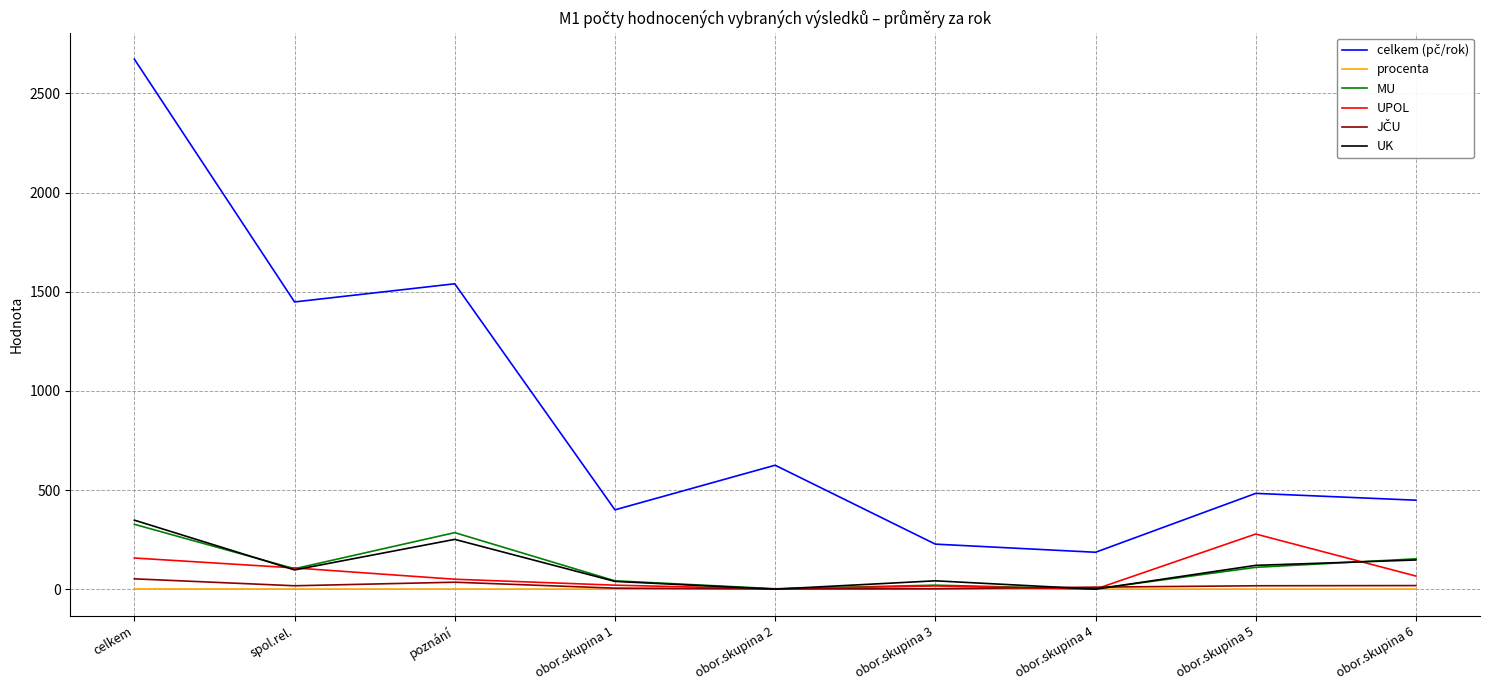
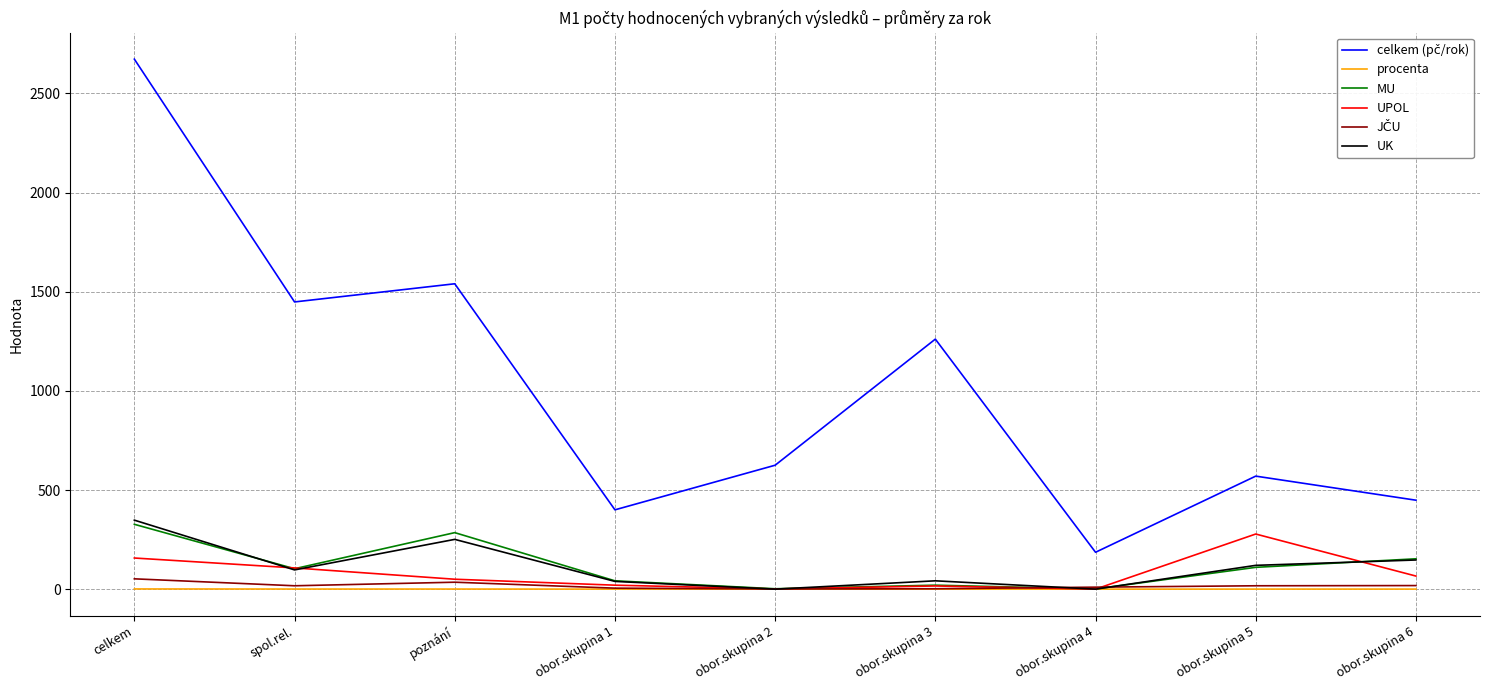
celkem (pč/rok), obor.skupina 3: 230 -> 1260
celkem (pč/rok), obor.skupina 5: 480 -> 570
